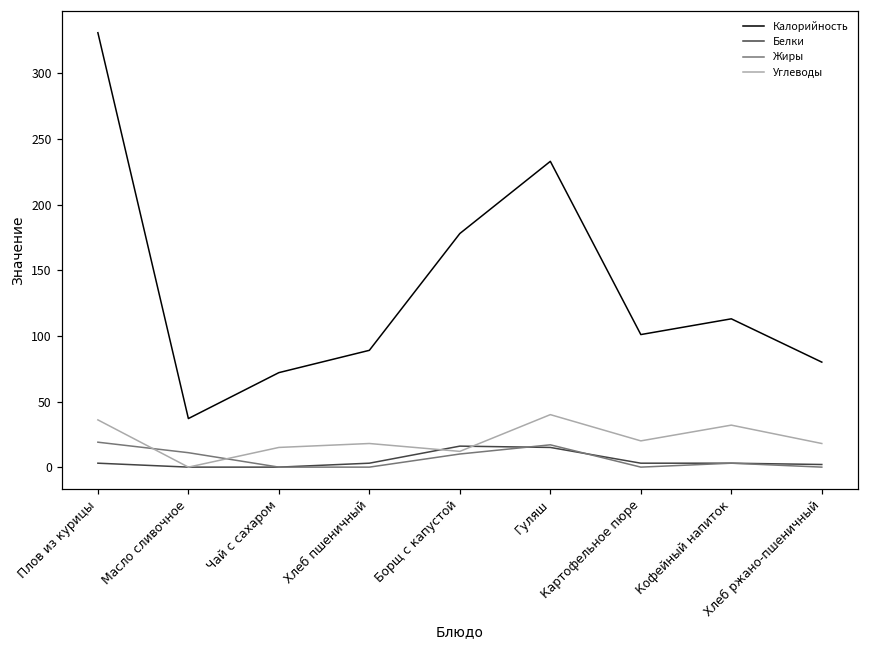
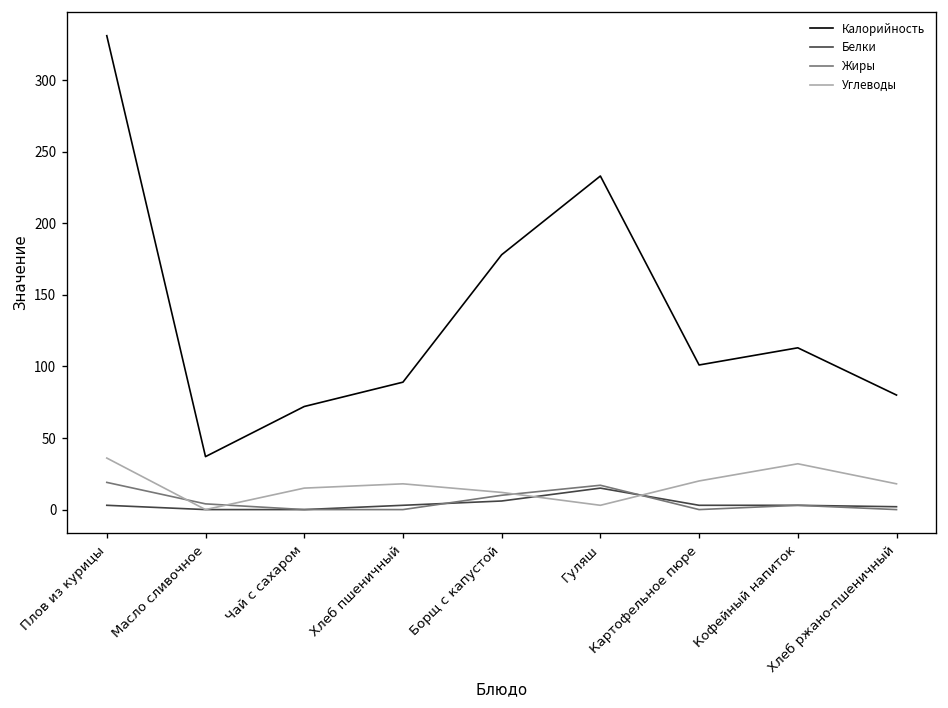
Жиры, Масло сливочное: 11 -> 4
Белки, Борщ с капустой: 16 -> 6
Углеводы, Гуляш: 40 -> 3
